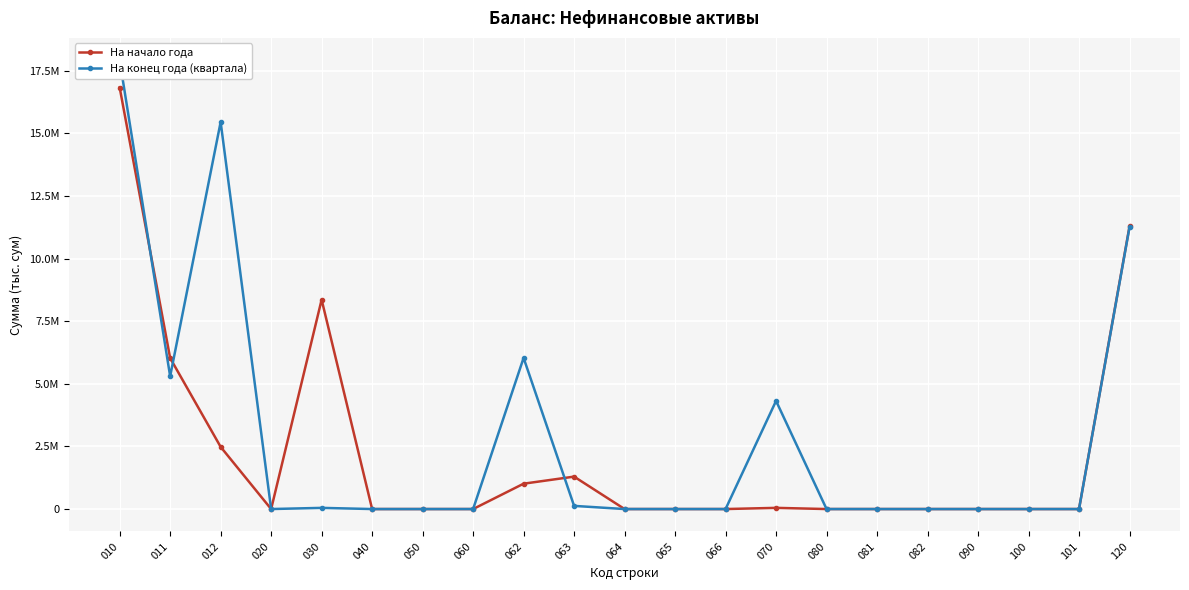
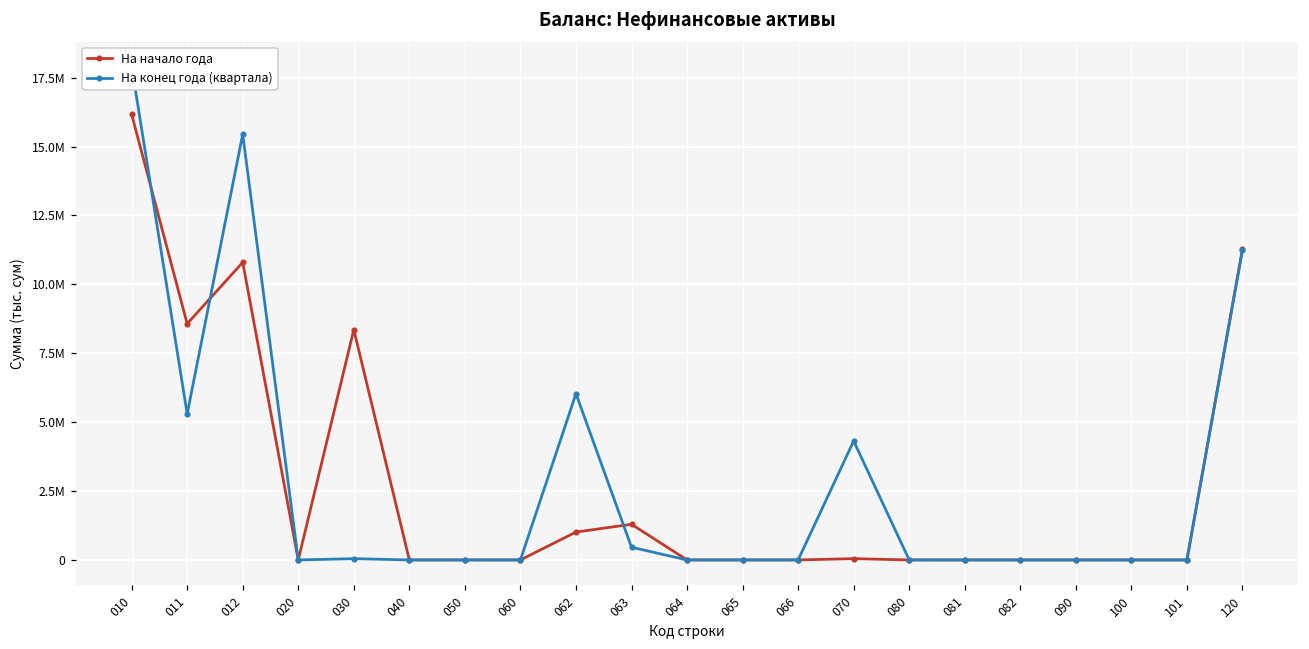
На начало года, 010: 16800000 -> 16200000
На начало года, 011: 6000000 -> 8600000
На начало года, 012: 2500000 -> 10800000
На конец года (квартала), 063: 100000 -> 500000
